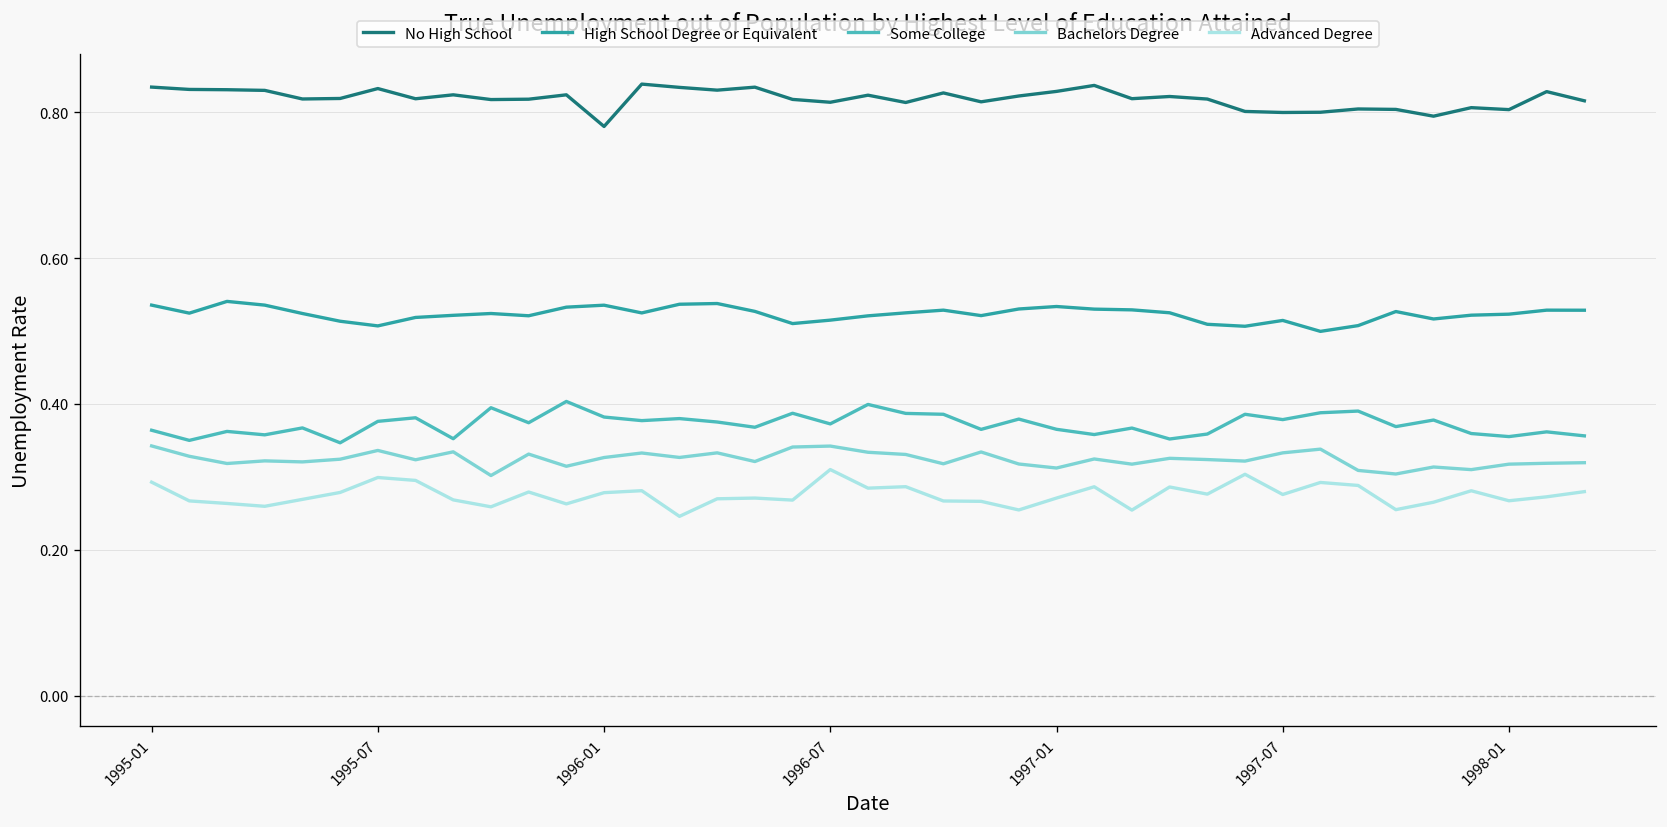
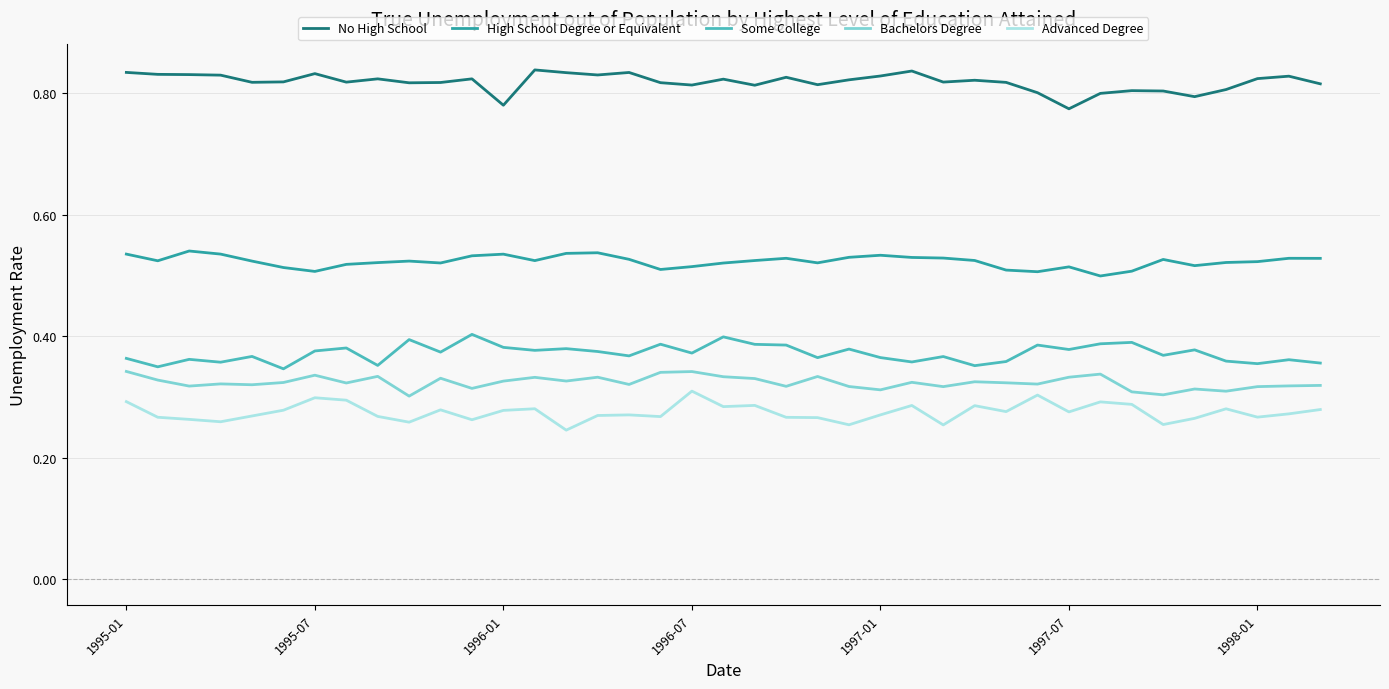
No High School, 1997-07: 0.80 -> 0.77
No High School, 1998-01: 0.80 -> 0.82
